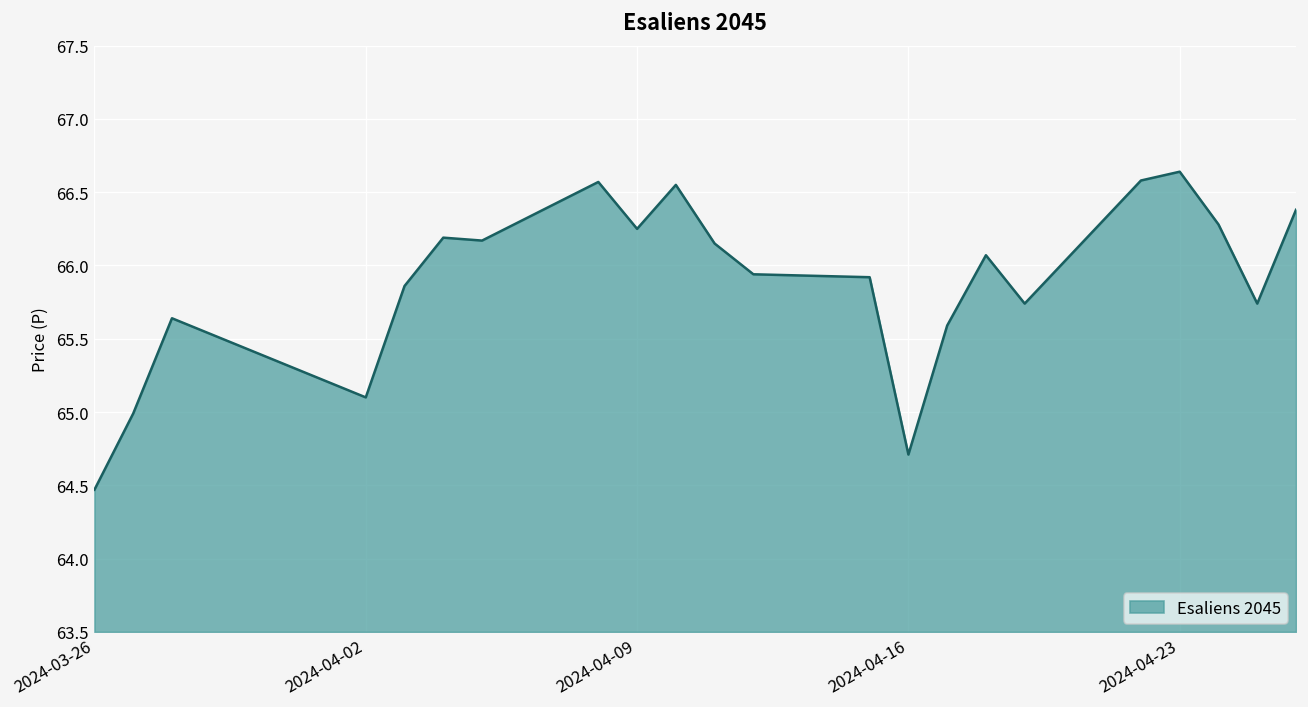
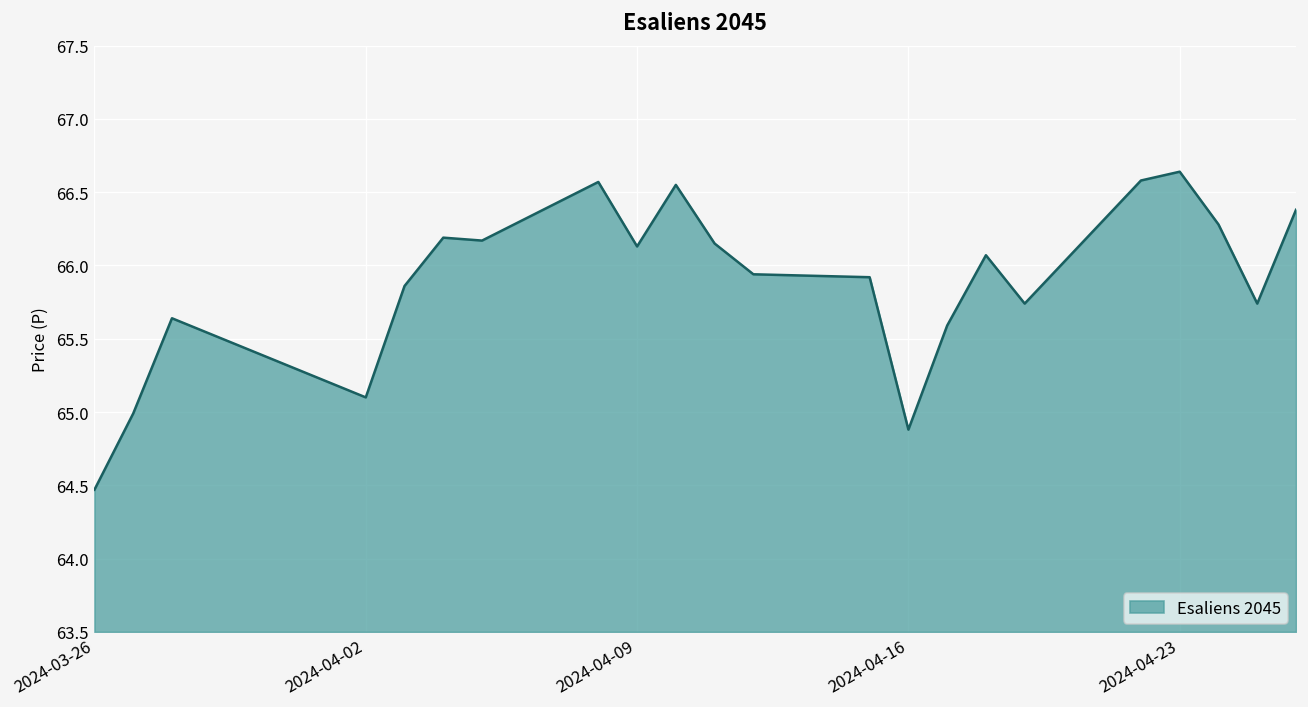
2024-04-09: 66.25 -> 66.13
2024-04-16: 64.71 -> 64.88
